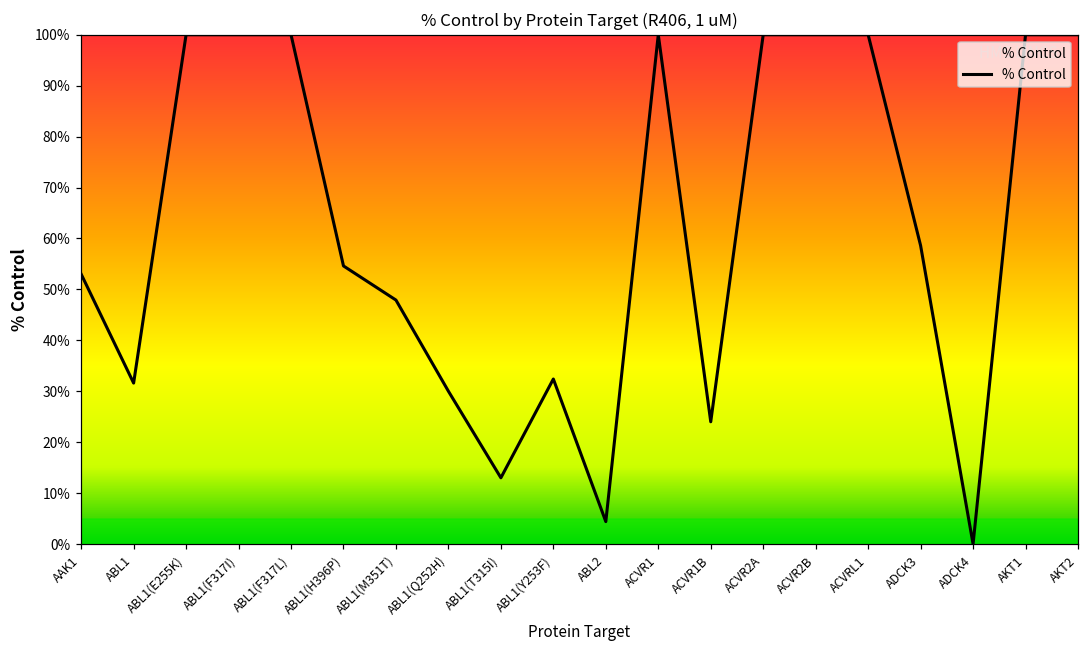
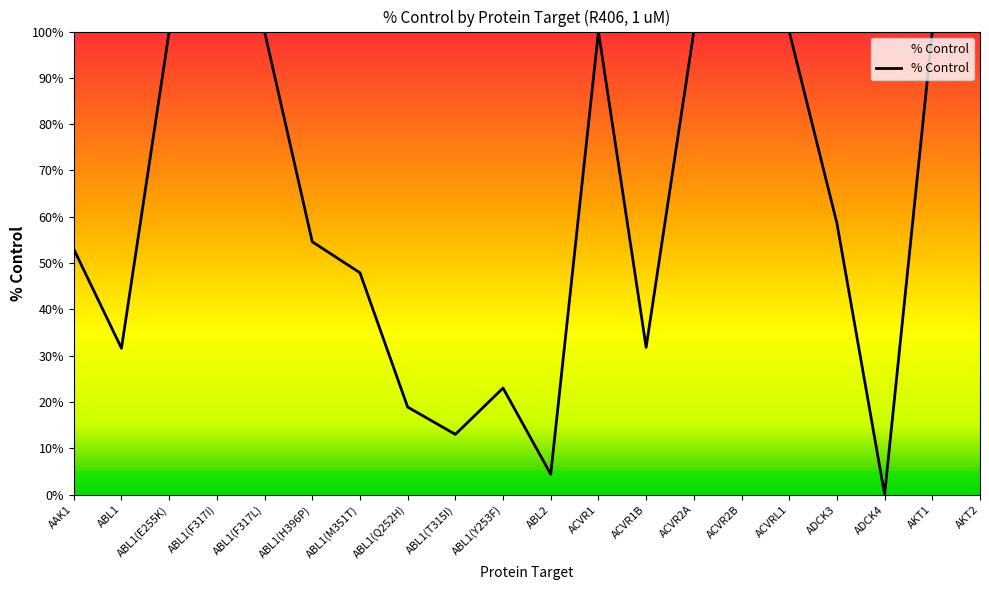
% Control, ABL1(Q252H): 30% -> 19%
% Control, ABL1(Y253F): 32% -> 23%
% Control, ACVR1B: 24% -> 32%
